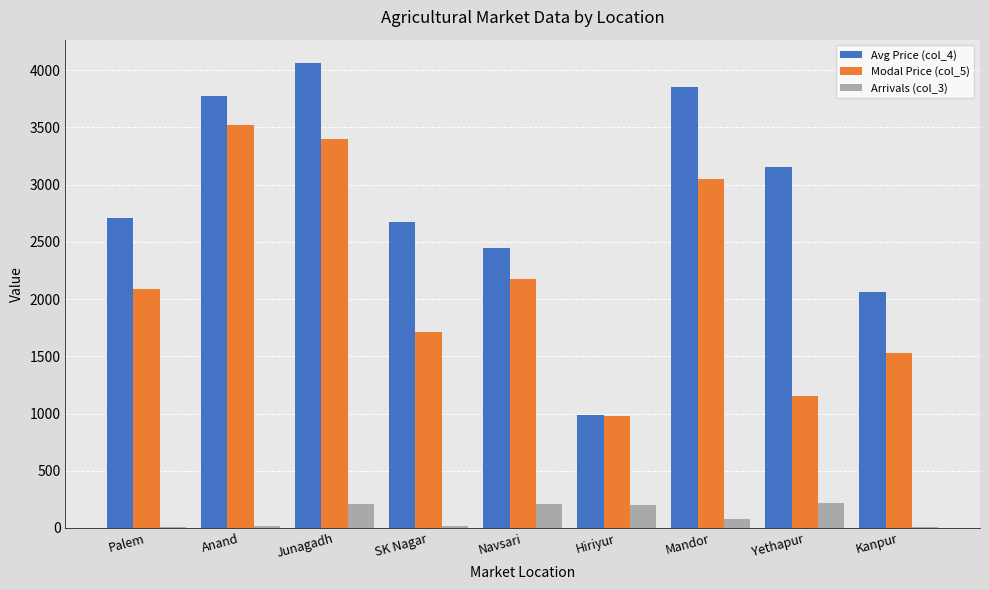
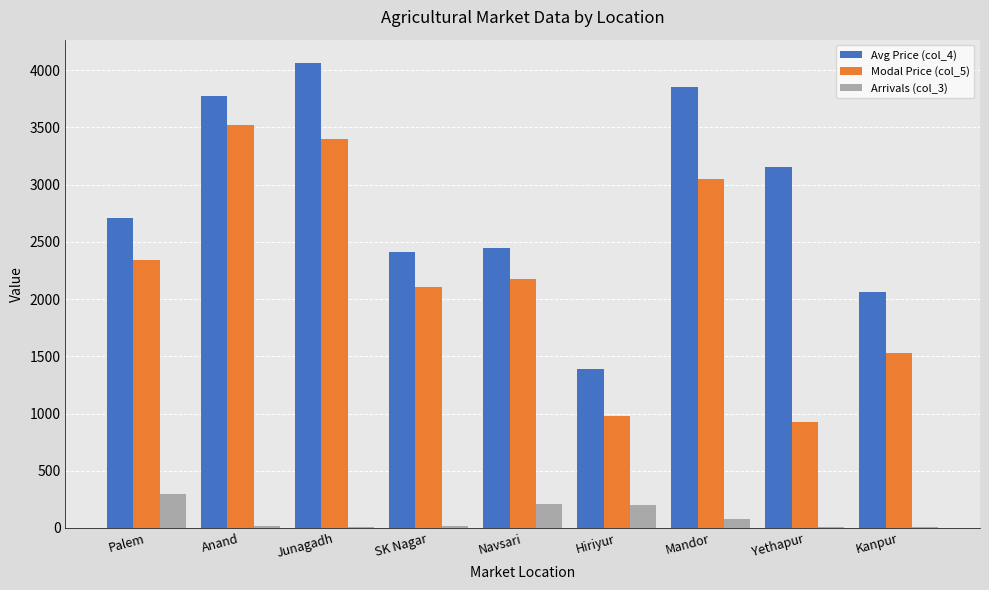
Modal Price (col_5), Palem: 2090 -> 2340
Arrivals (col_3), Palem: 10 -> 300
Arrivals (col_3), Junagadh: 210 -> 10
Avg Price (col_4), SK Nagar: 2680 -> 2410
Modal Price (col_5), SK Nagar: 1710 -> 2110
Avg Price (col_4), Hiriyur: 990 -> 1390
Modal Price (col_5), Yethapur: 1150 -> 930
Arrivals (col_3), Yethapur: 220 -> 10
